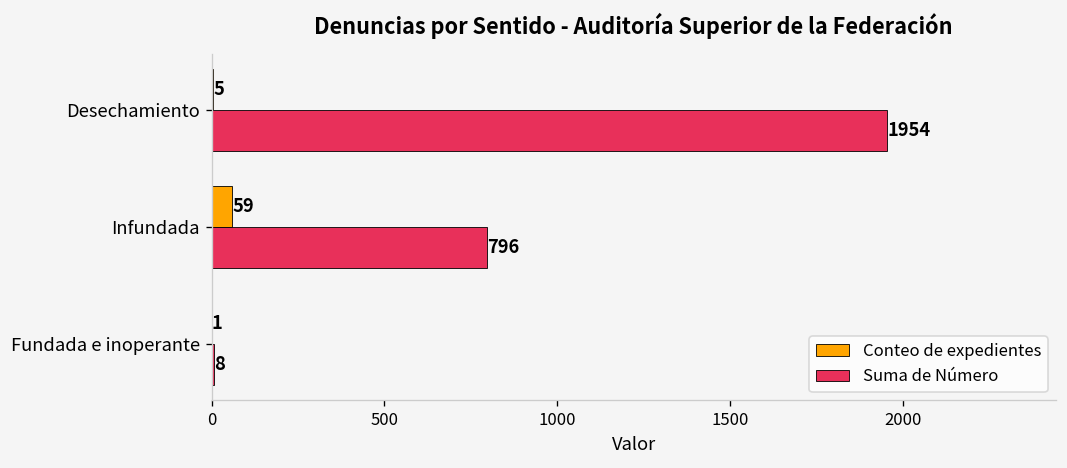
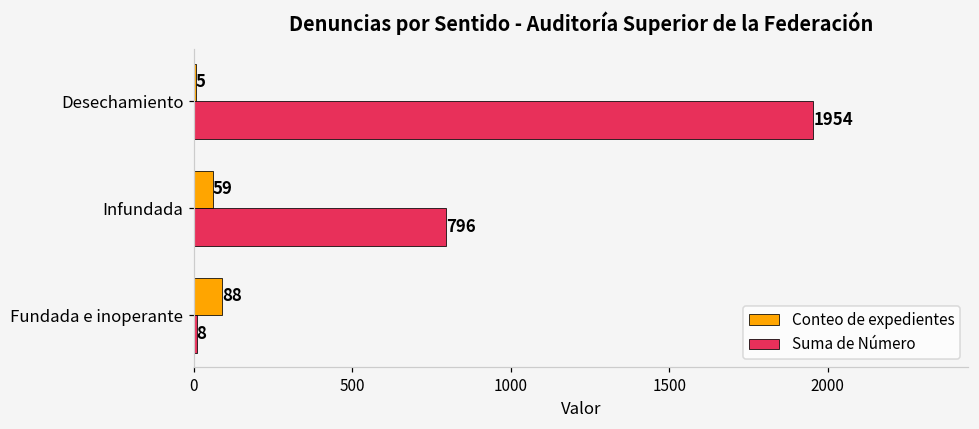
Conteo de expedientes, Fundada e inoperante: 1 -> 88
